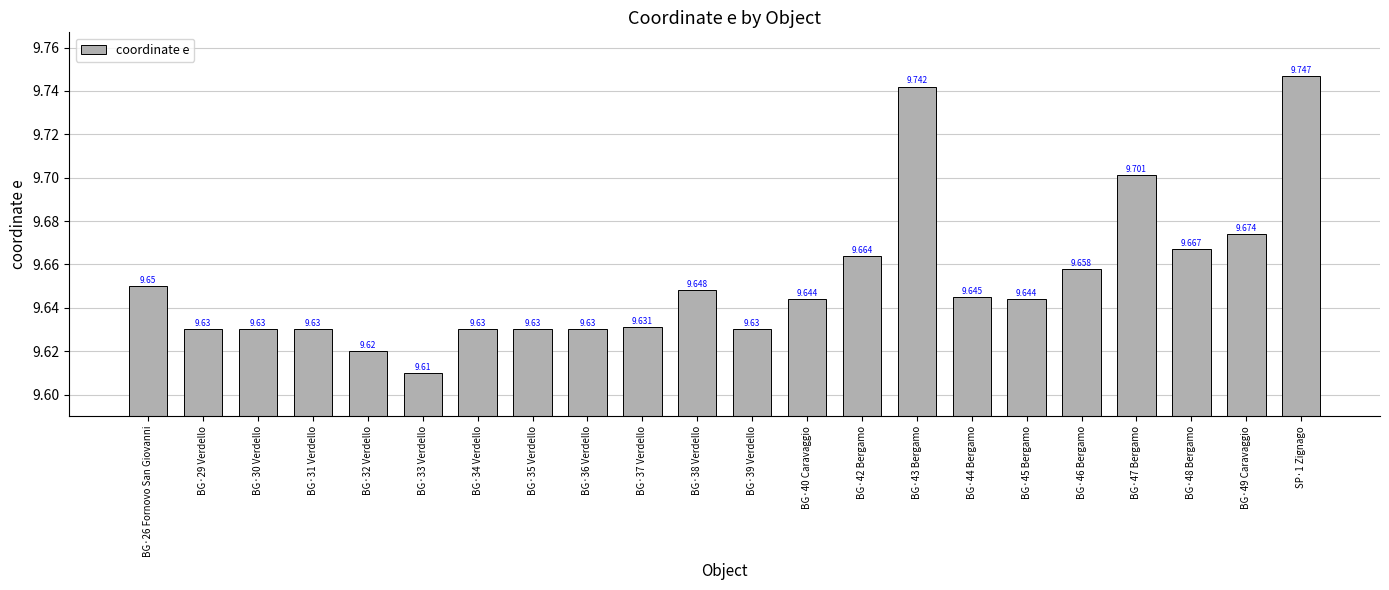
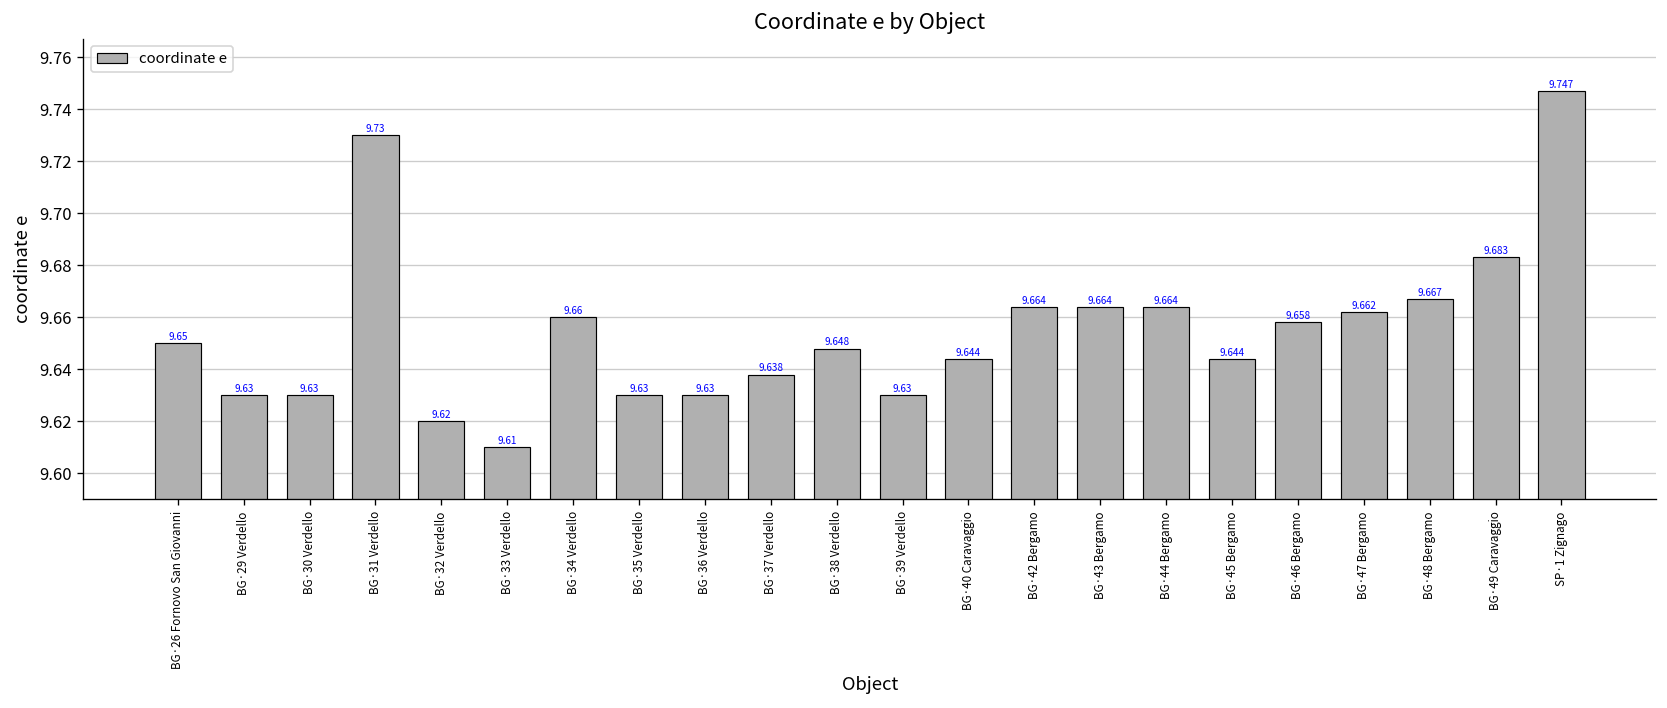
BG·31 Verdello: 9.63 -> 9.73
BG·34 Verdello: 9.63 -> 9.66
BG·37 Verdello: 9.631 -> 9.638
BG·43 Bergamo: 9.742 -> 9.664
BG·44 Bergamo: 9.645 -> 9.664
BG·47 Bergamo: 9.701 -> 9.662
BG·49 Caravaggio: 9.674 -> 9.683
